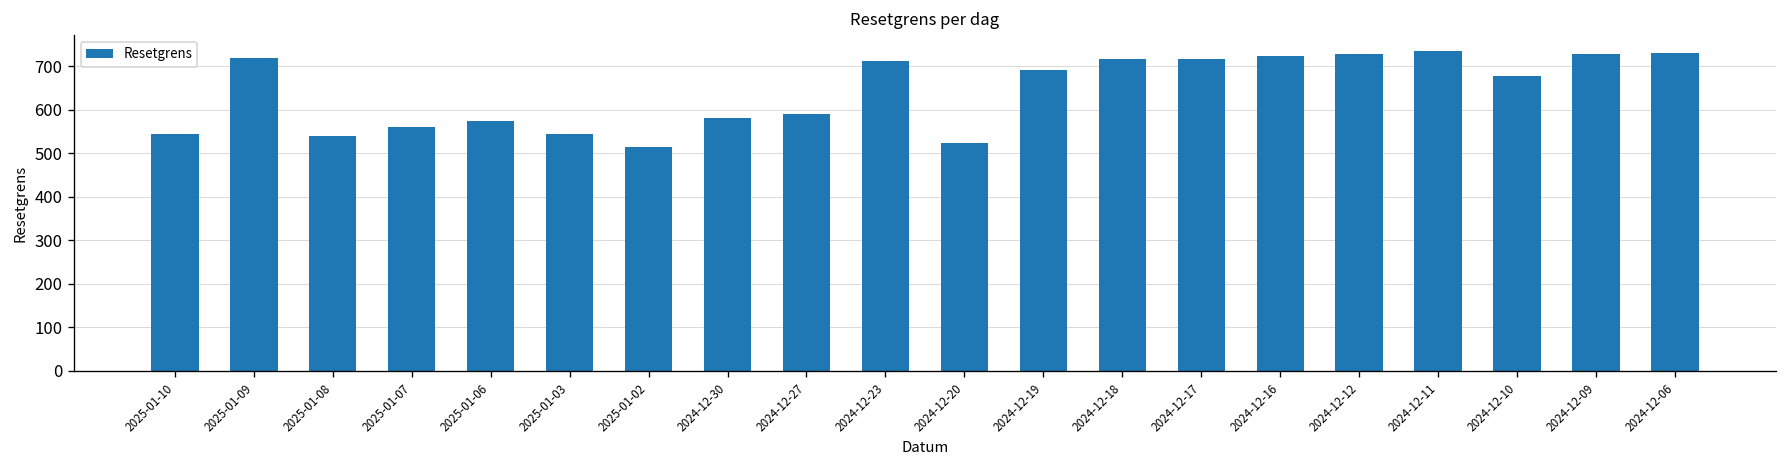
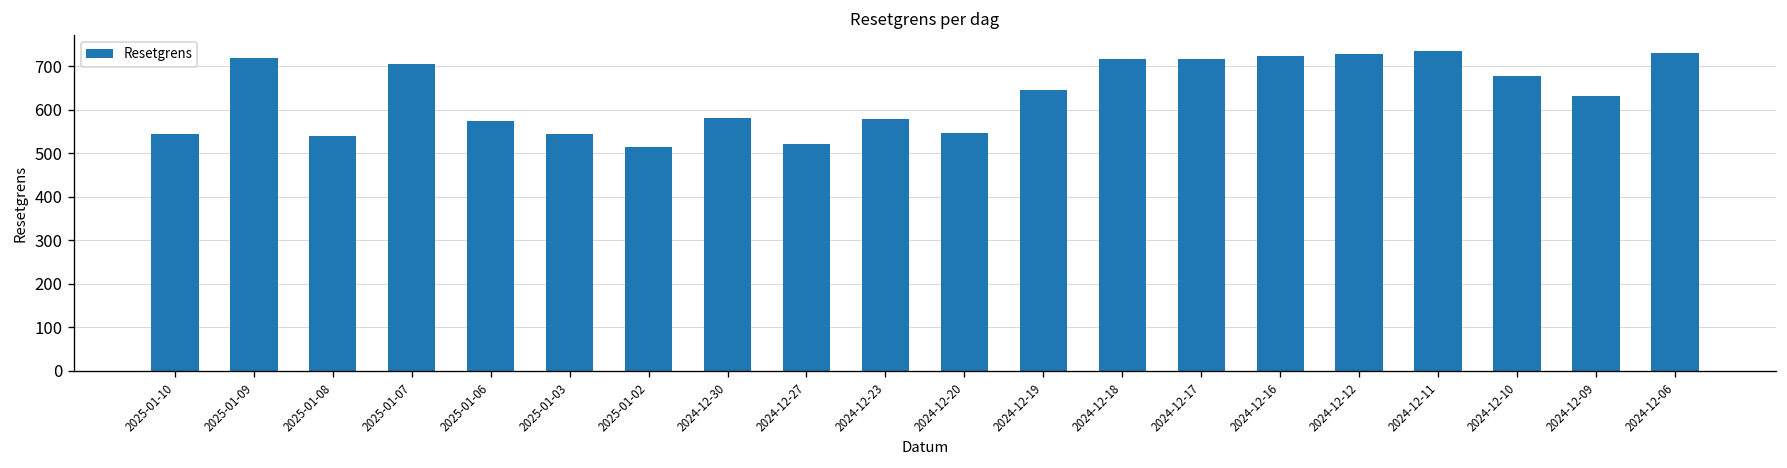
2025-01-07: 560 -> 710
2024-12-27: 590 -> 520
2024-12-23: 710 -> 580
2024-12-20: 520 -> 550
2024-12-19: 690 -> 650
2024-12-09: 730 -> 630
